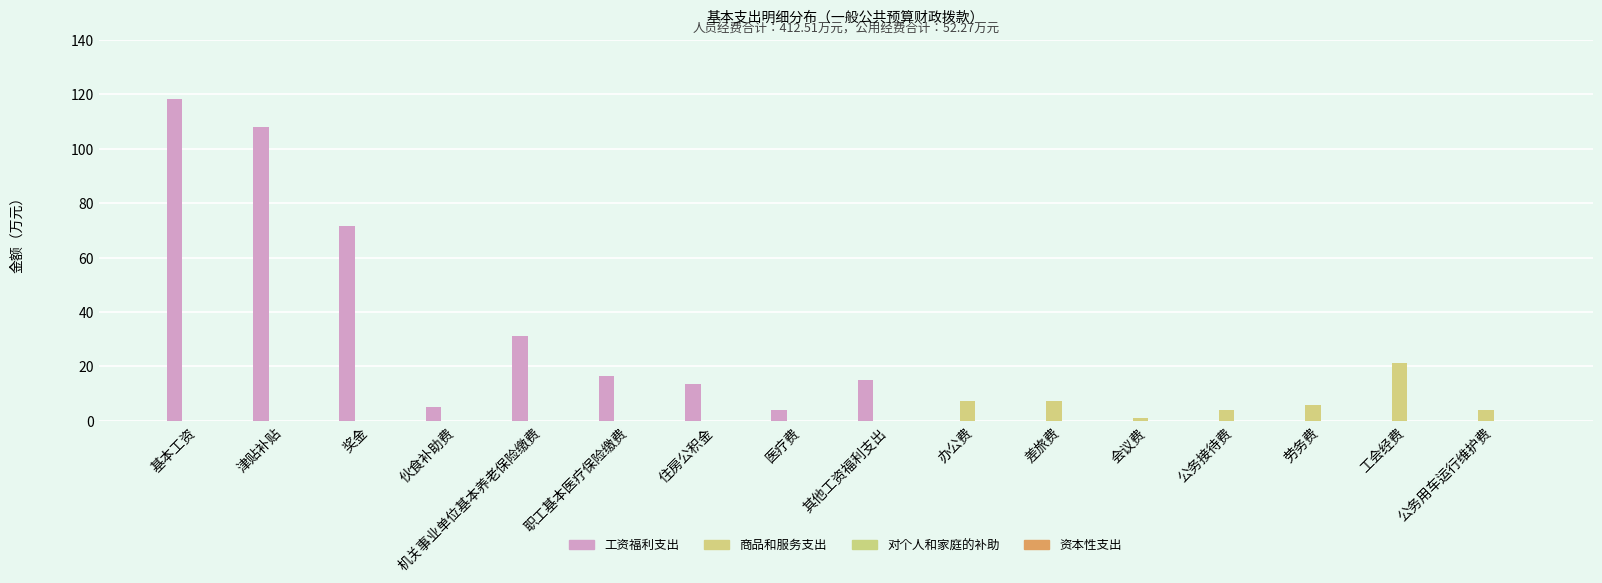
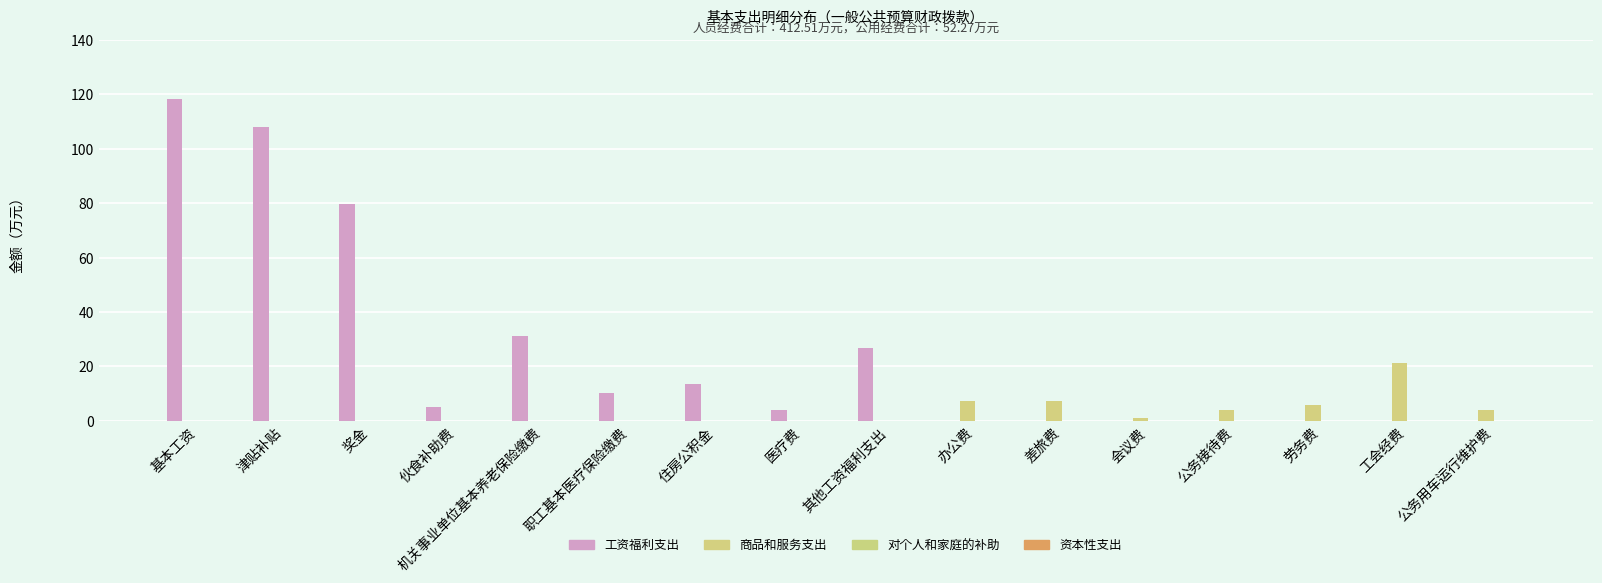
工资福利支出, 奖金: 72 -> 80
工资福利支出, 职工基本医疗保险缴费: 16 -> 10
工资福利支出, 其他工资福利支出: 15 -> 27
